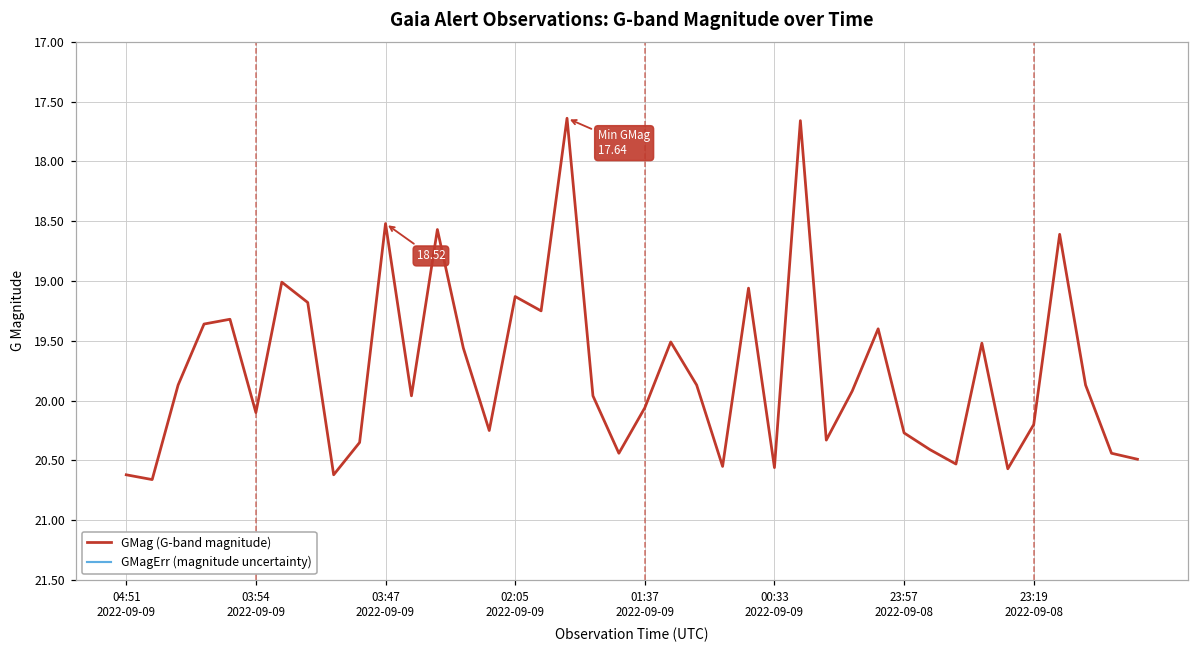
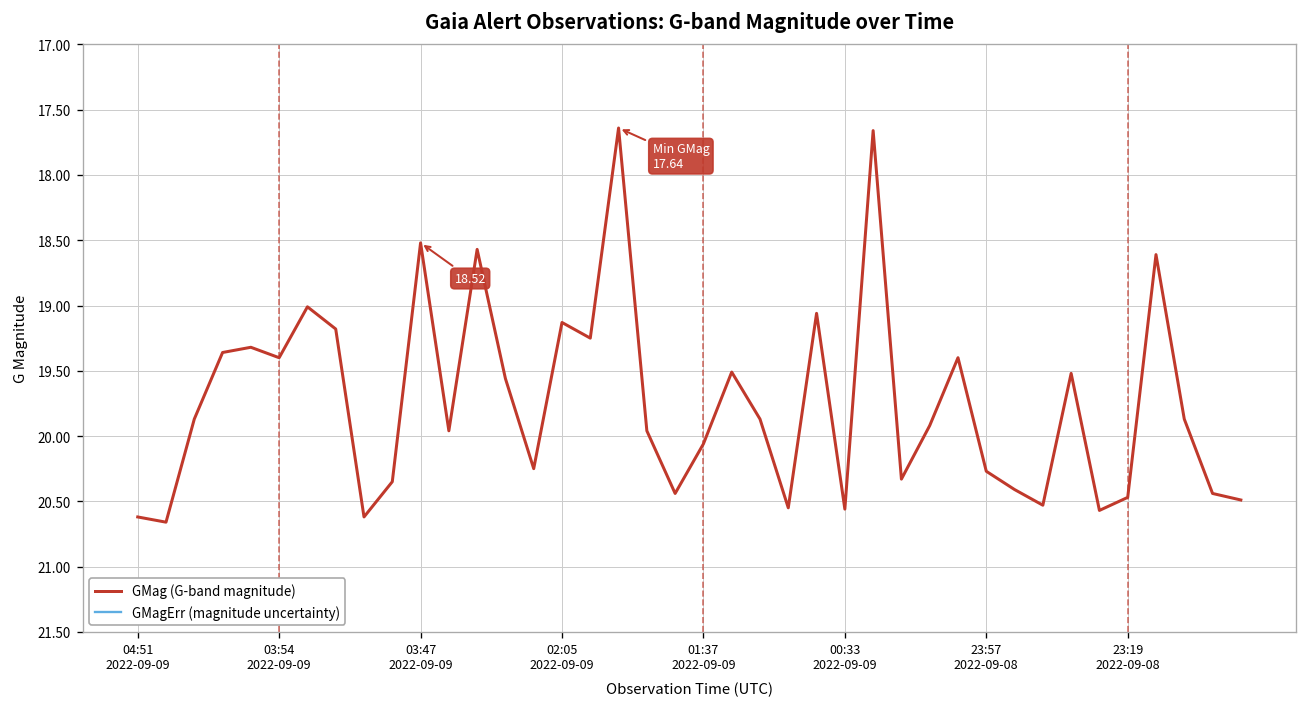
GMag (G-band magnitude), 03:54 2022-09-09: 20.1 -> 19.4
GMag (G-band magnitude), 23:19 2022-09-08: 20.20 -> 20.47
